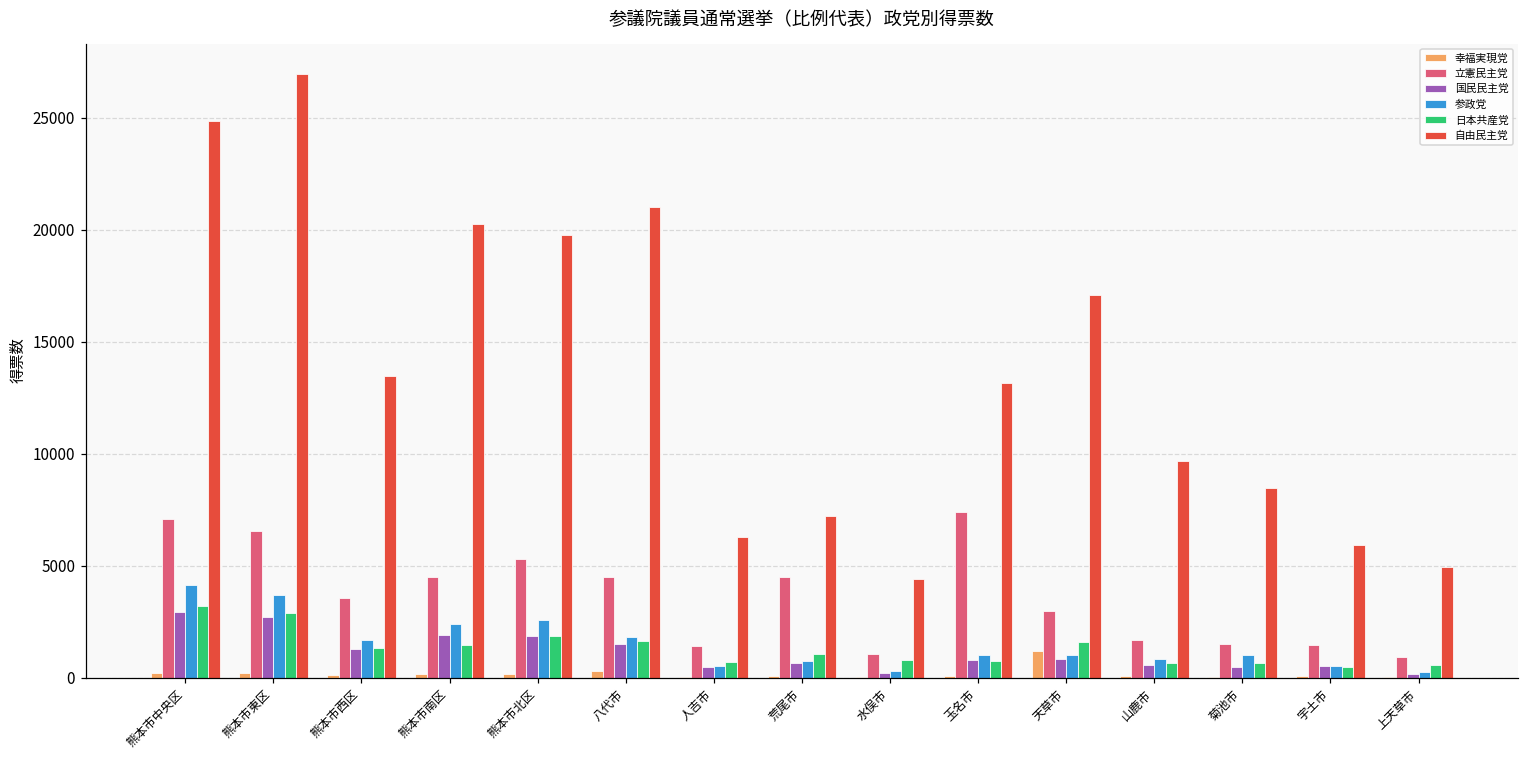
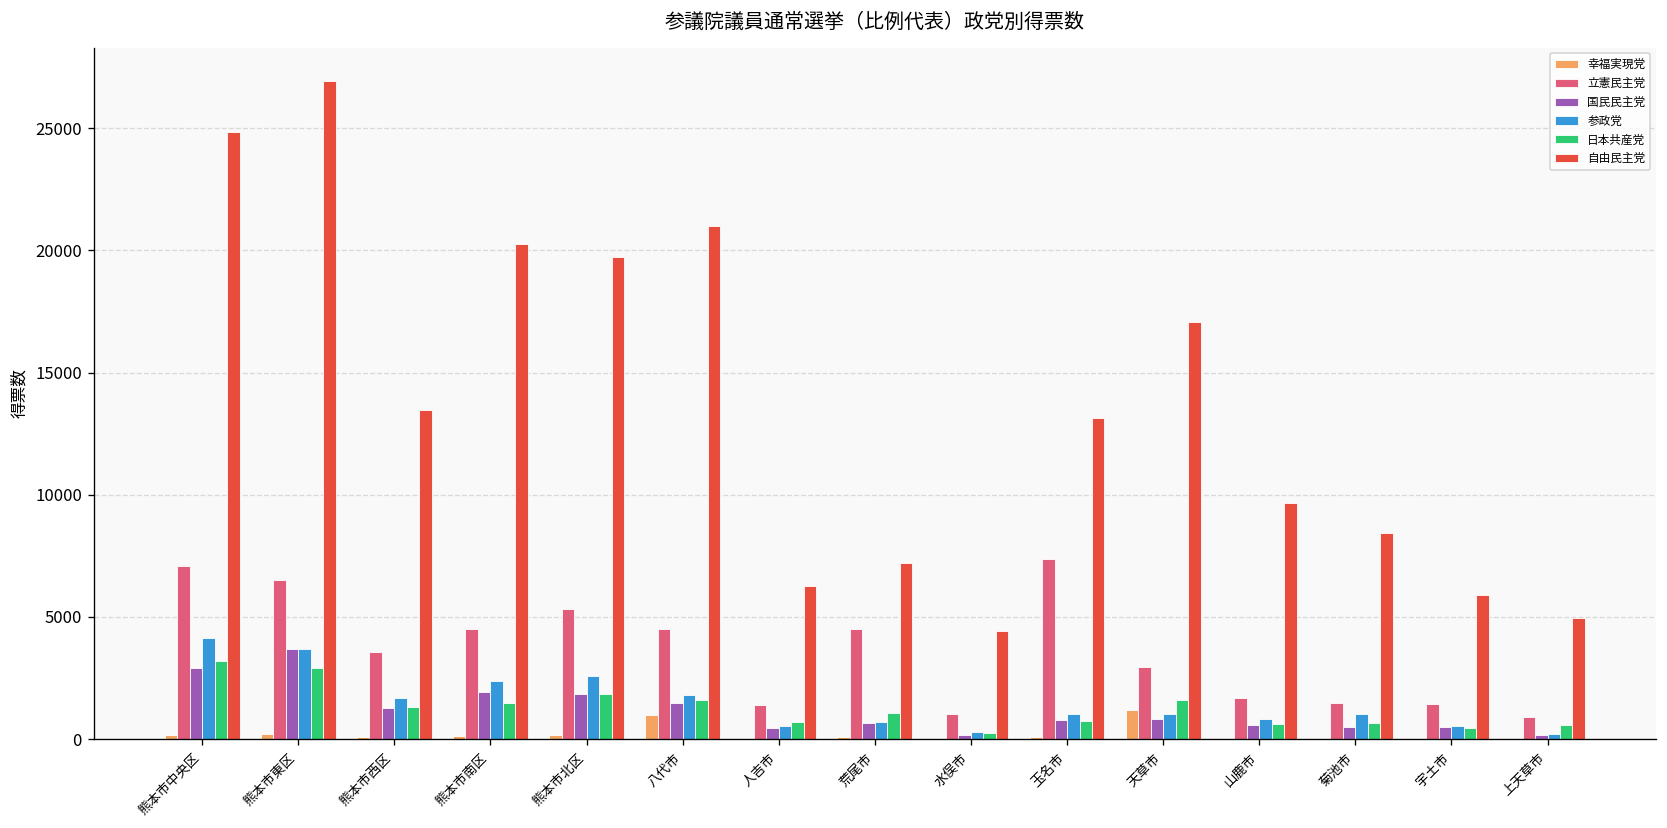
国民民主党, 熊本市東区: 2700 -> 3700
幸福実現党, 八代市: 300 -> 1000
日本共産党, 水俣市: 800 -> 300
